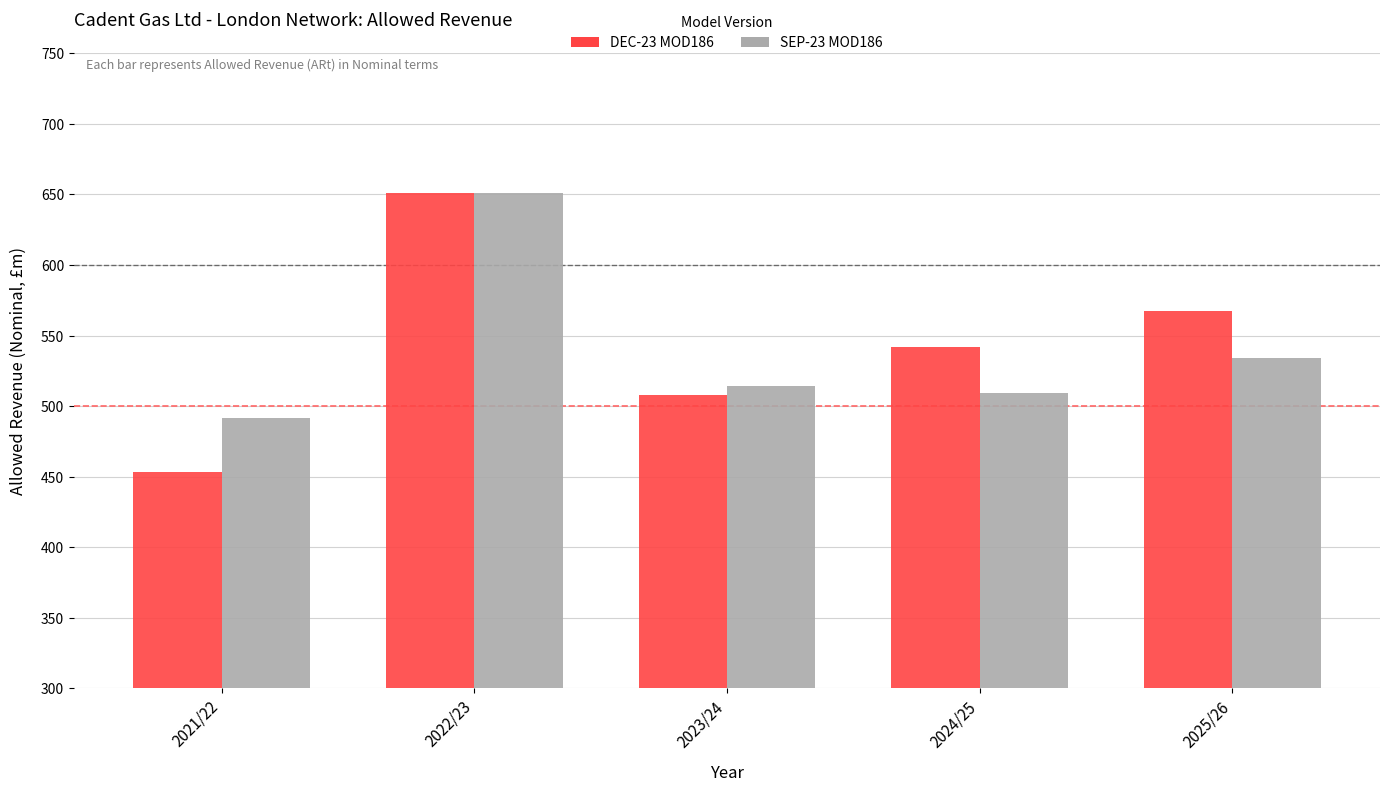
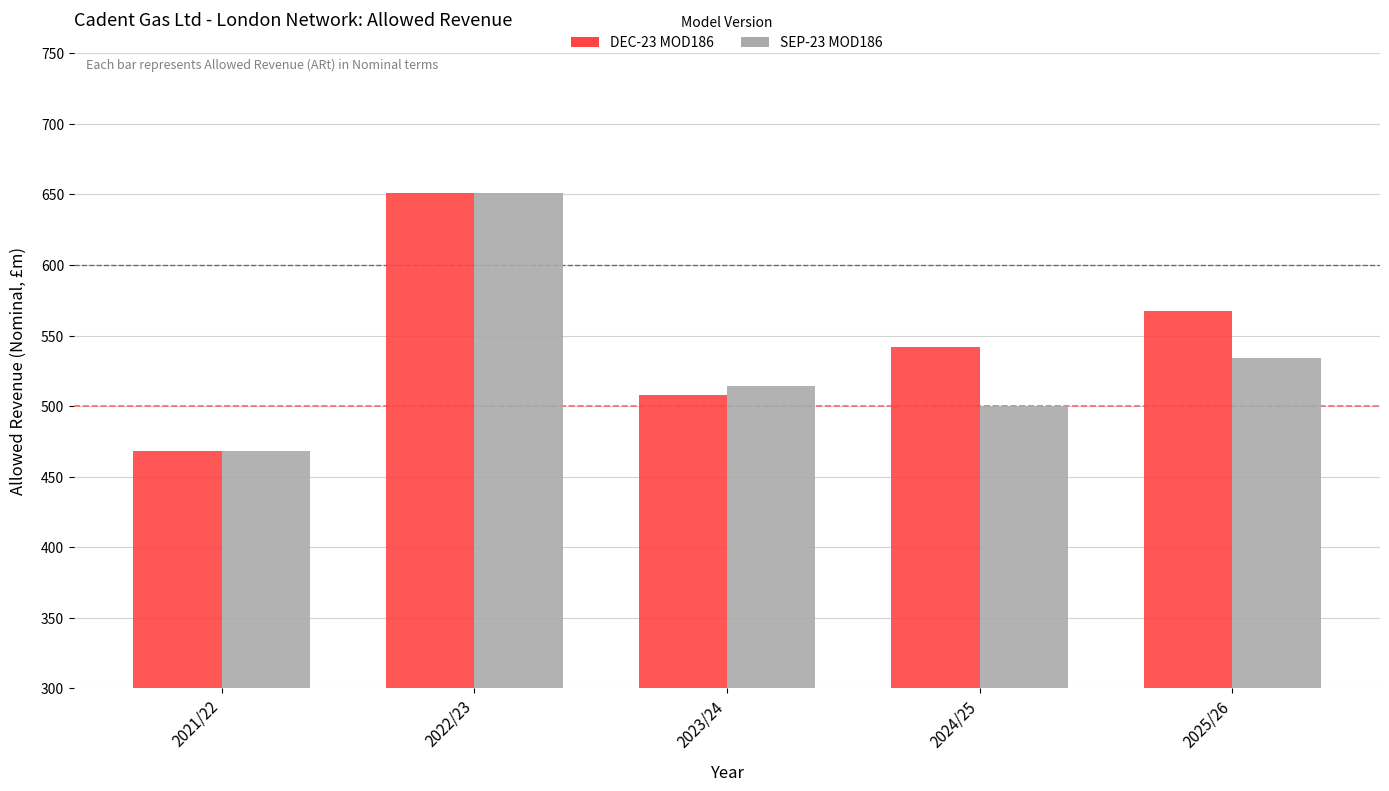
DEC-23 MOD186, 2021/22: 453 -> 468
SEP-23 MOD186, 2021/22: 492 -> 468
SEP-23 MOD186, 2024/25: 509 -> 500
